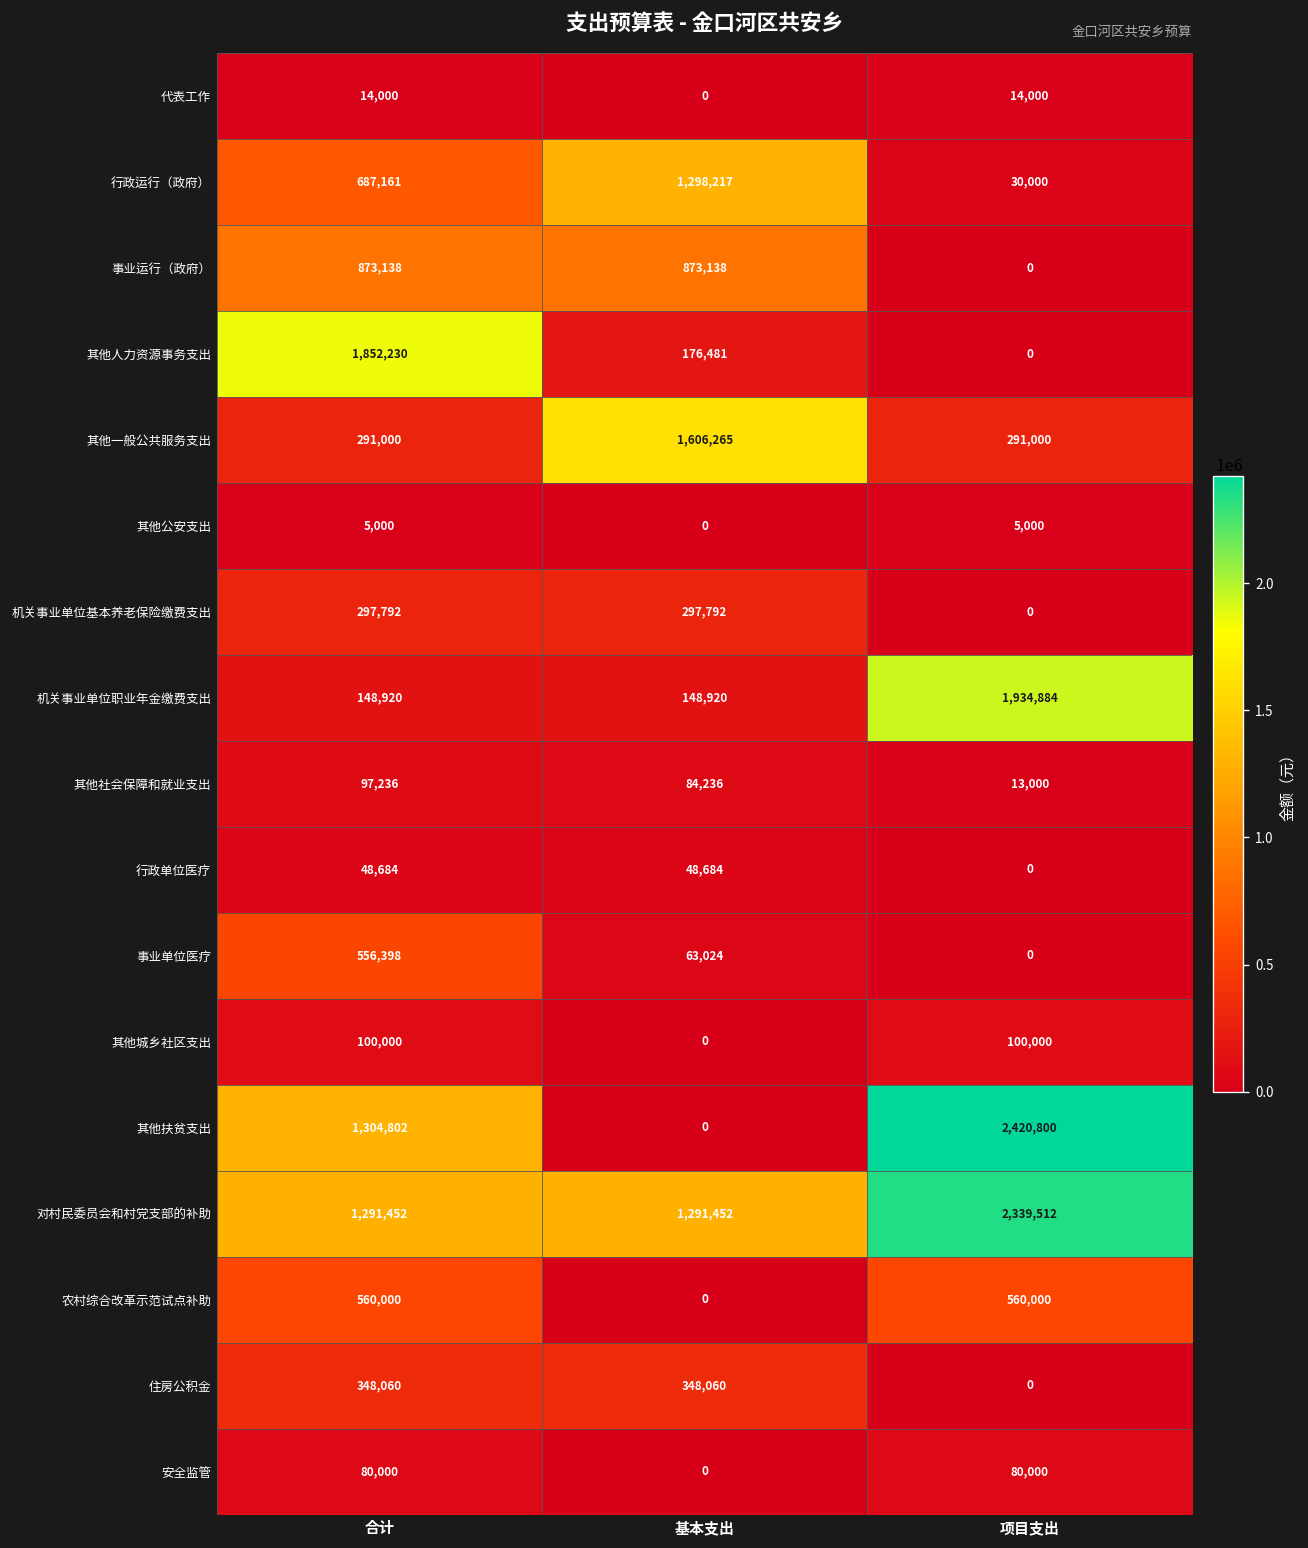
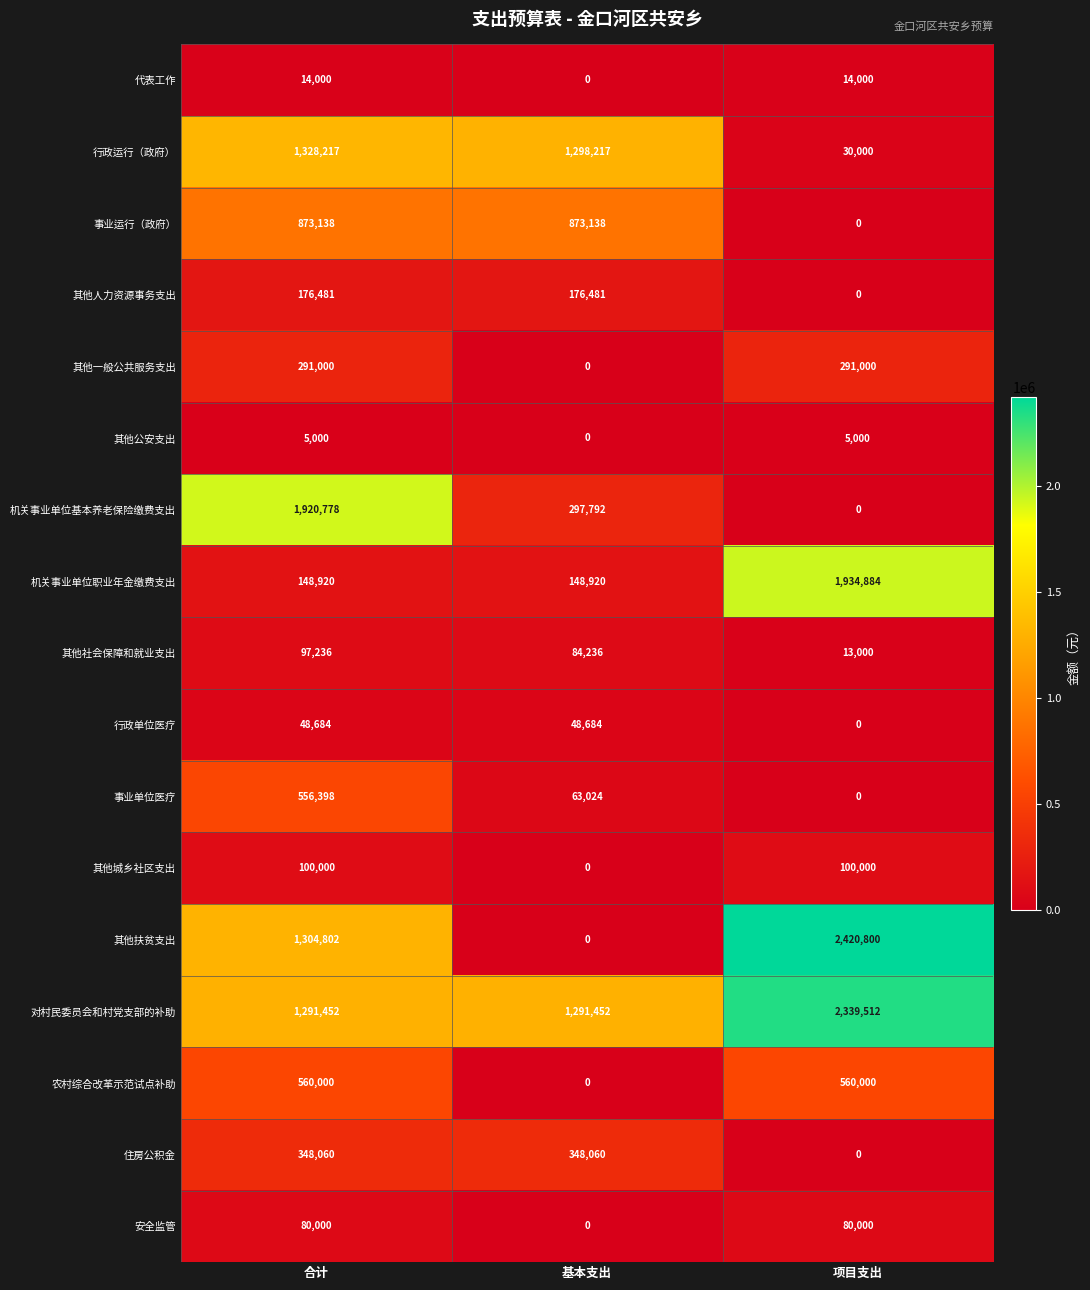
行政运行（政府）, 合计: 687,161 -> 1,328,217
其他人力资源事务支出, 合计: 1,852,230 -> 176,481
其他一般公共服务支出, 基本支出: 1,606,265 -> 0
机关事业单位基本养老保险缴费支出, 合计: 297,792 -> 1,920,778
